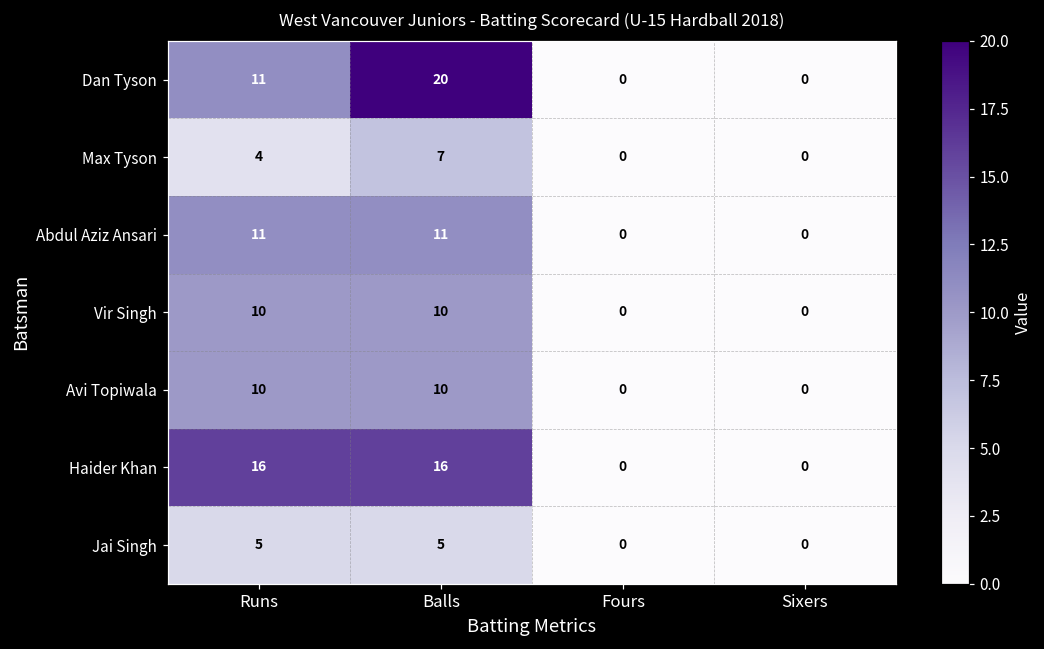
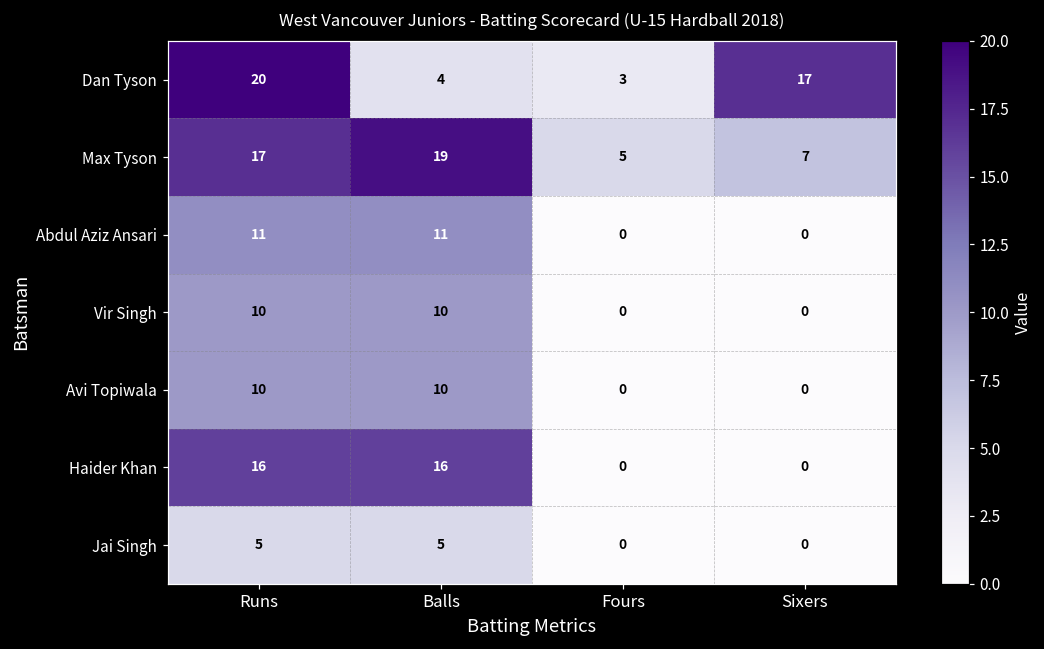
Dan Tyson, Runs: 11 -> 20
Dan Tyson, Balls: 20 -> 4
Dan Tyson, Fours: 0 -> 3
Dan Tyson, Sixers: 0 -> 17
Max Tyson, Runs: 4 -> 17
Max Tyson, Balls: 7 -> 19
Max Tyson, Fours: 0 -> 5
Max Tyson, Sixers: 0 -> 7
